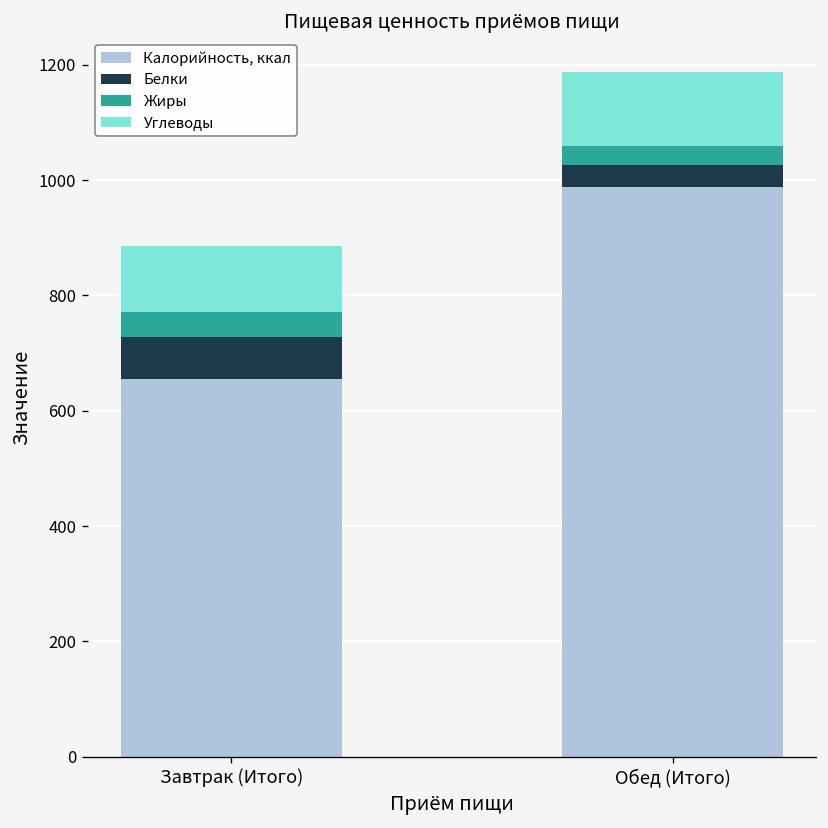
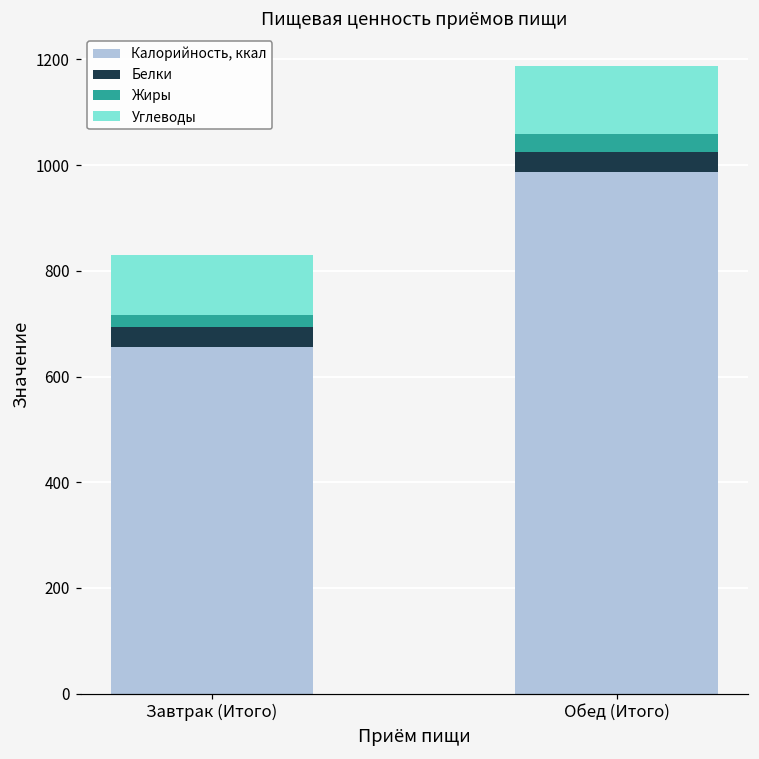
Белки, Завтрак (Итого): 70 -> 40
Жиры, Завтрак (Итого): 40 -> 20
